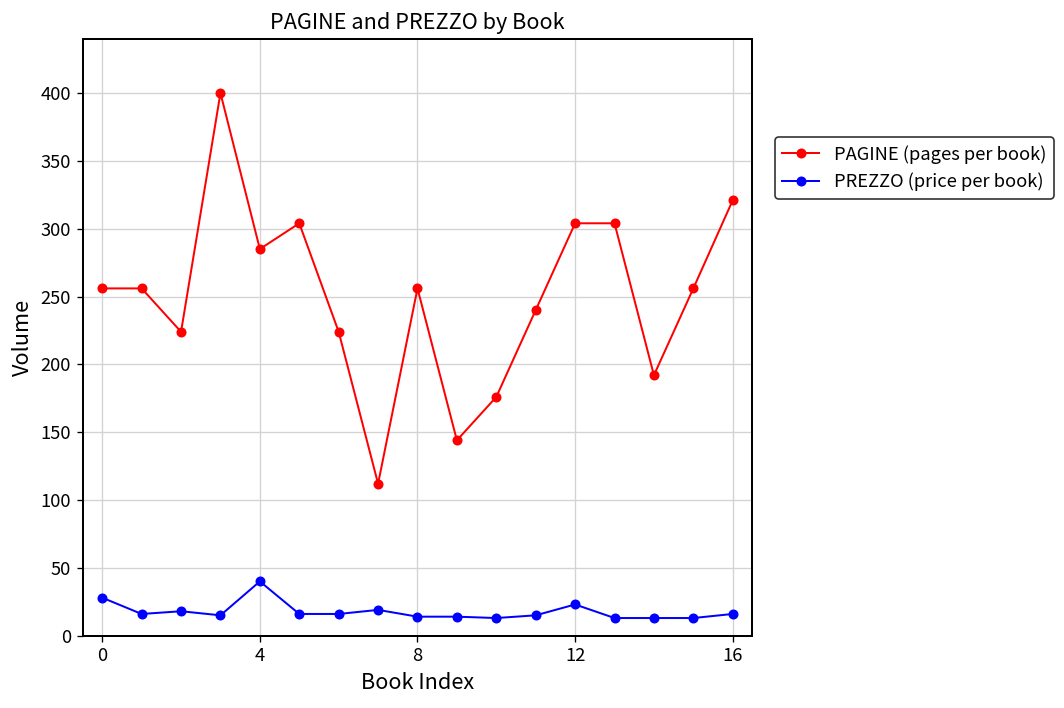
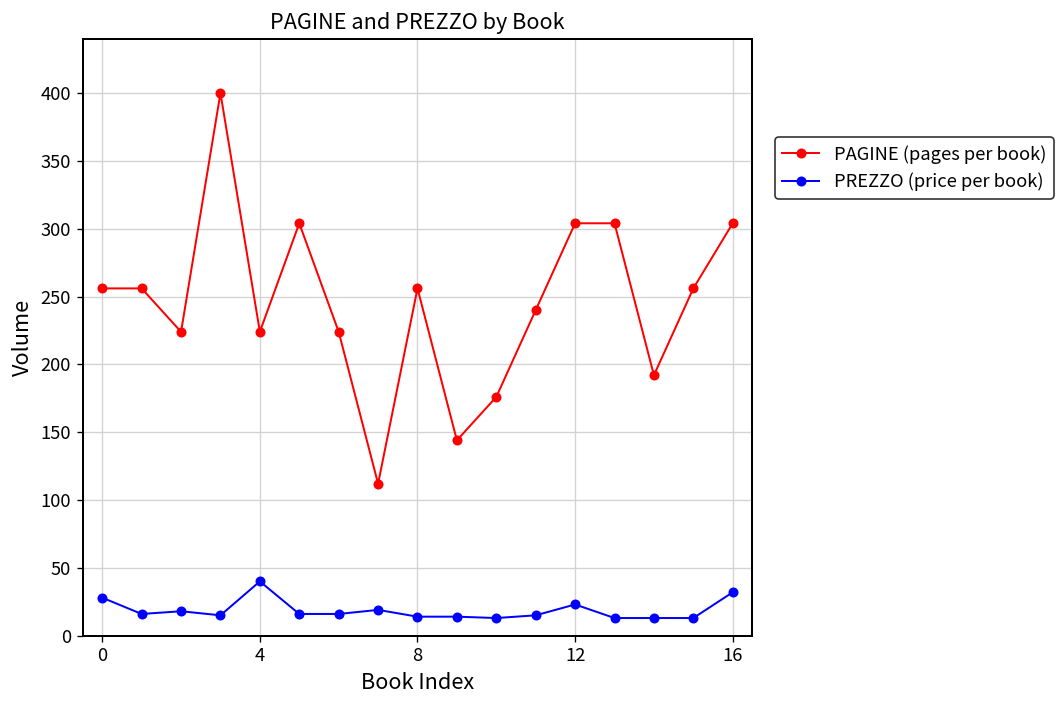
PAGINE (pages per book), 4: 285 -> 224
PAGINE (pages per book), 16: 321 -> 304
PREZZO (price per book), 16: 16 -> 32
